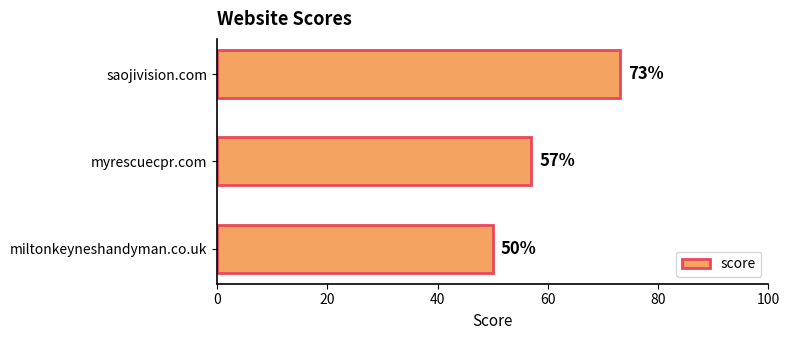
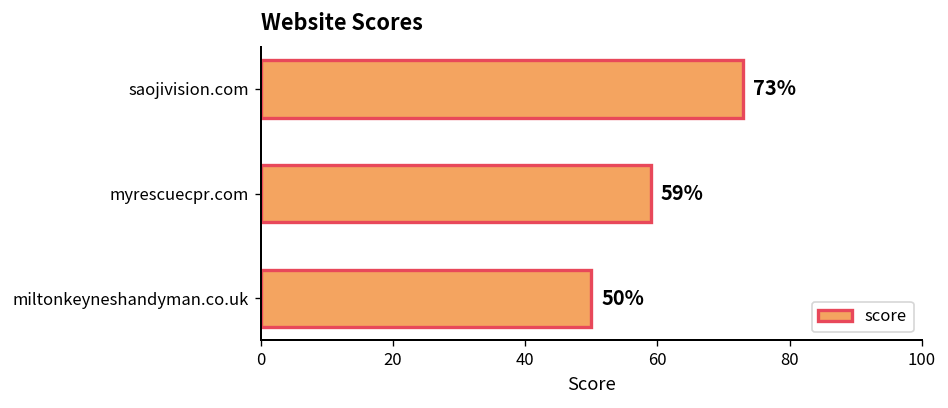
myrescuecpr.com: 57% -> 59%
